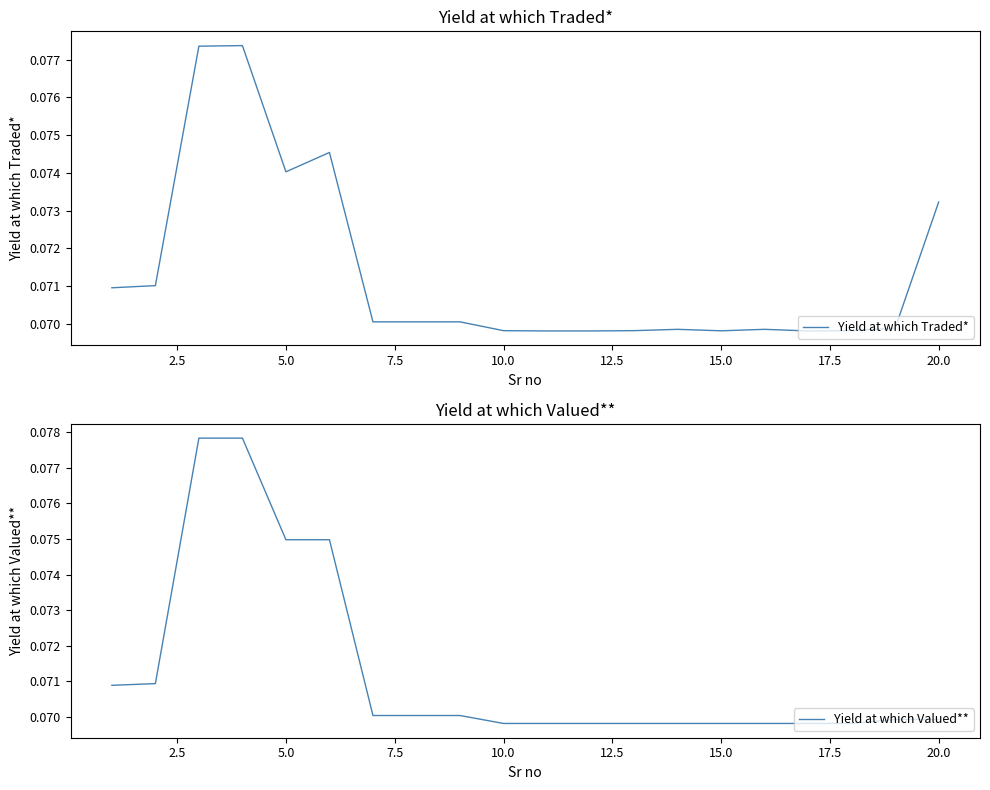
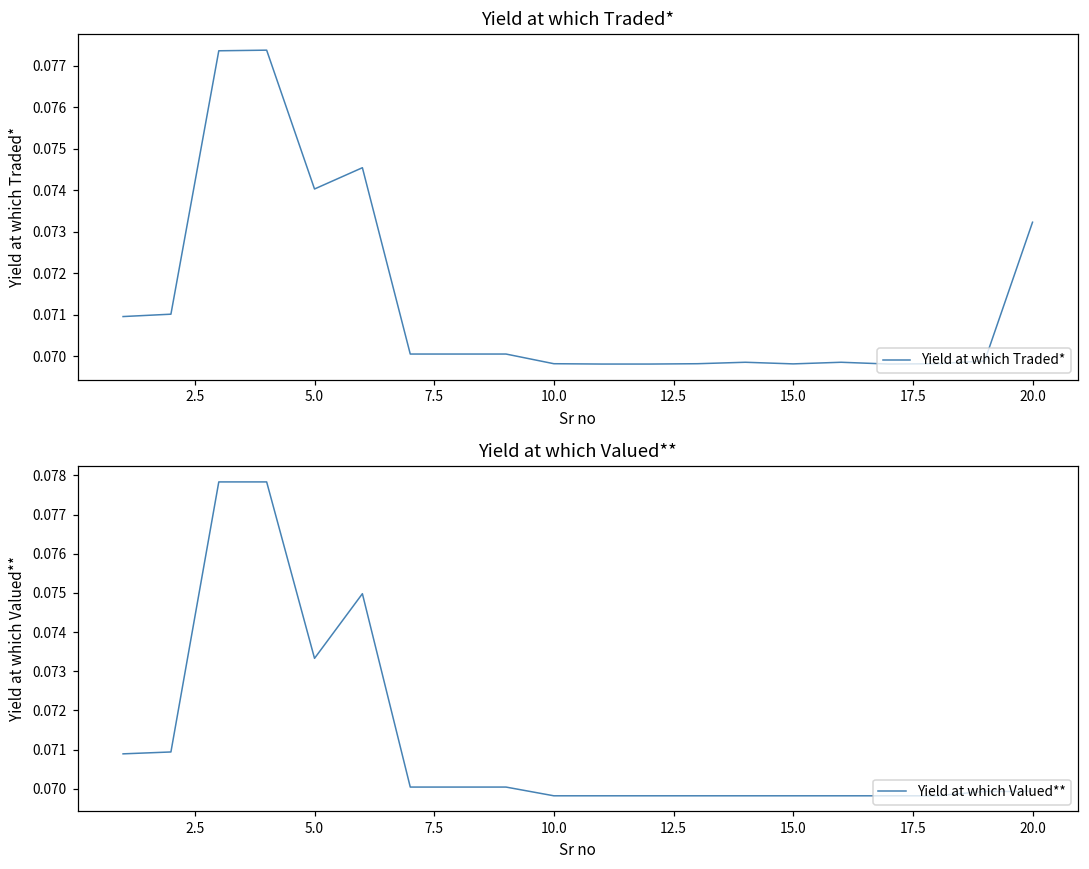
Yield at which Valued**, 5.0: 0.0750 -> 0.0733
